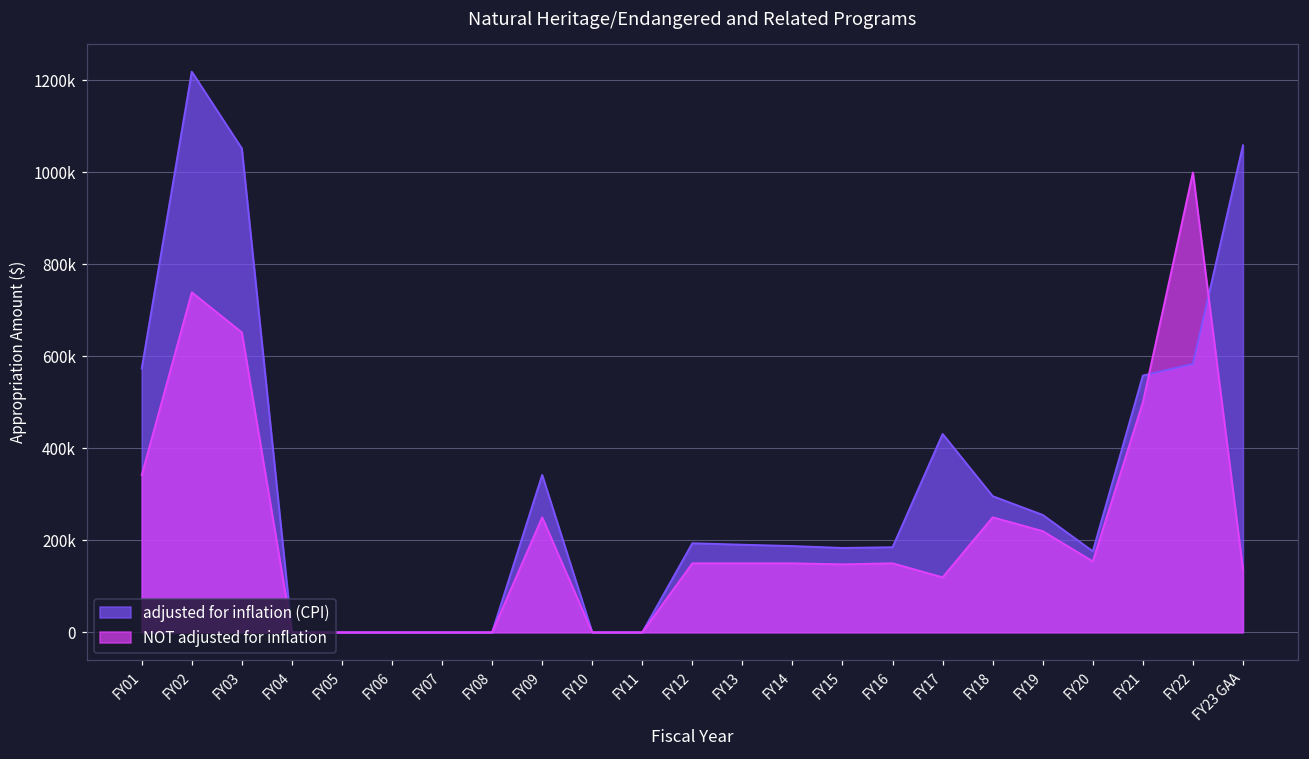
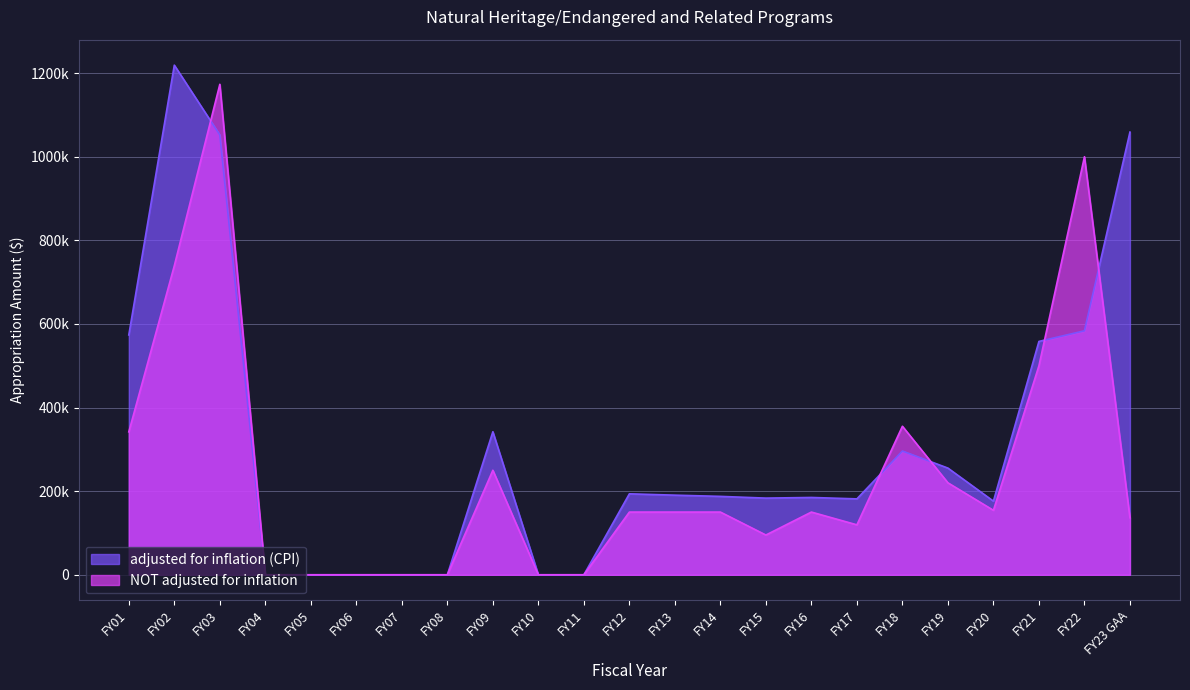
NOT adjusted for inflation, FY03: 650000 -> 1170000
NOT adjusted for inflation, FY15: 150000 -> 100000
adjusted for inflation (CPI), FY17: 430000 -> 180000
NOT adjusted for inflation, FY18: 250000 -> 360000
